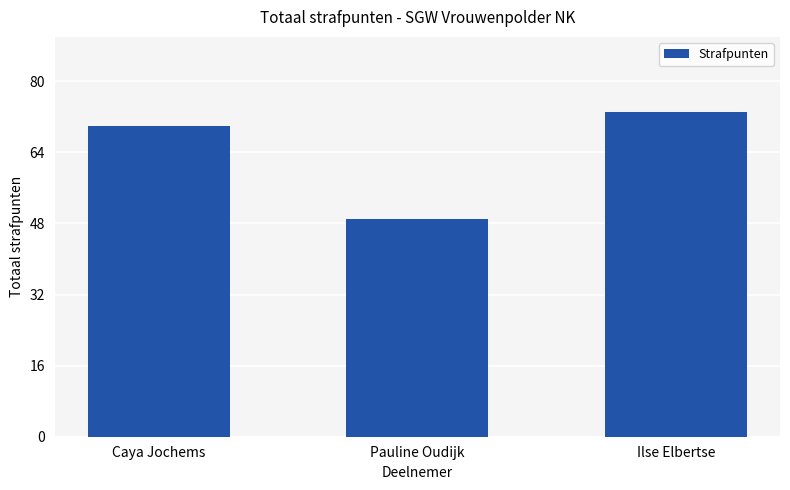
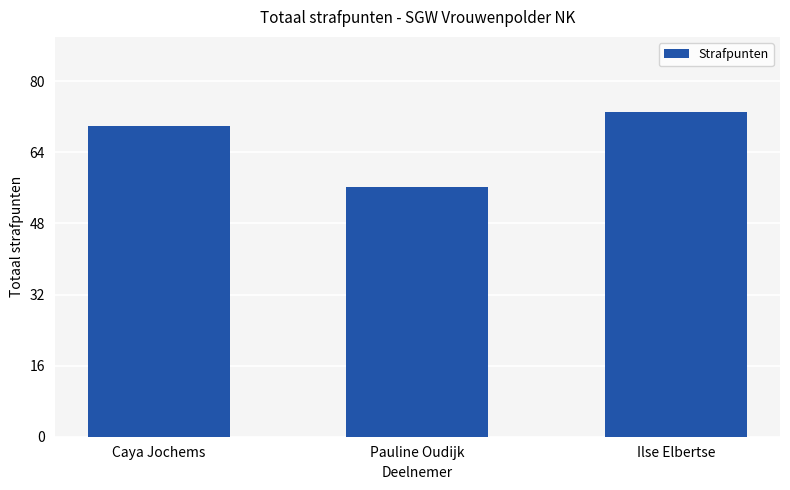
Pauline Oudijk: 49 -> 56
